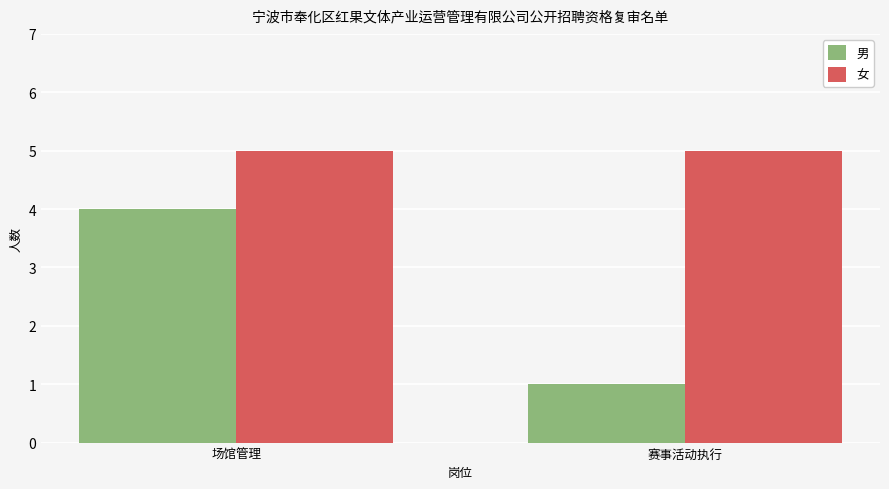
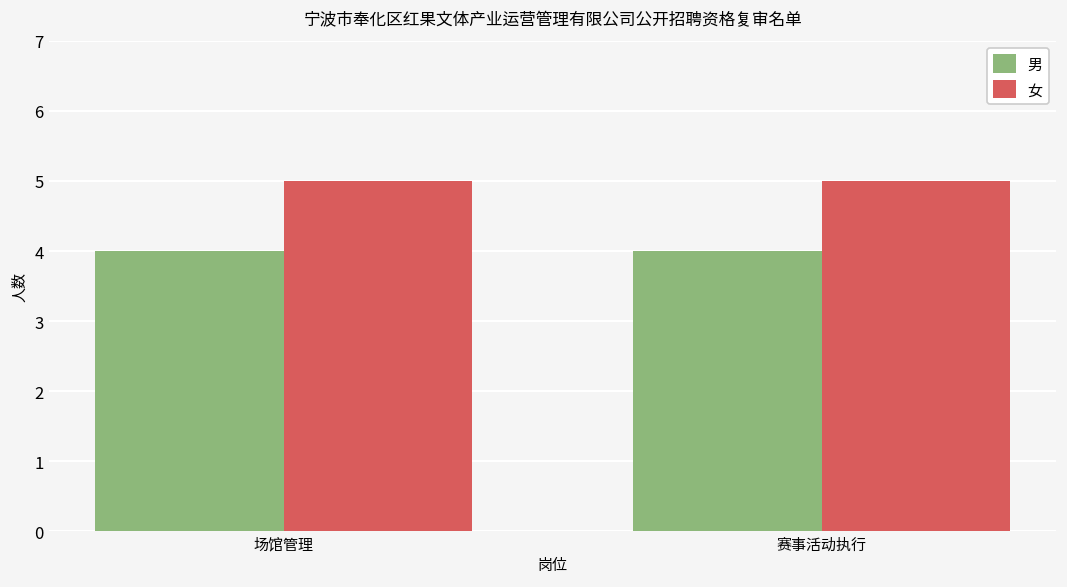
男, 赛事活动执行: 1 -> 4
